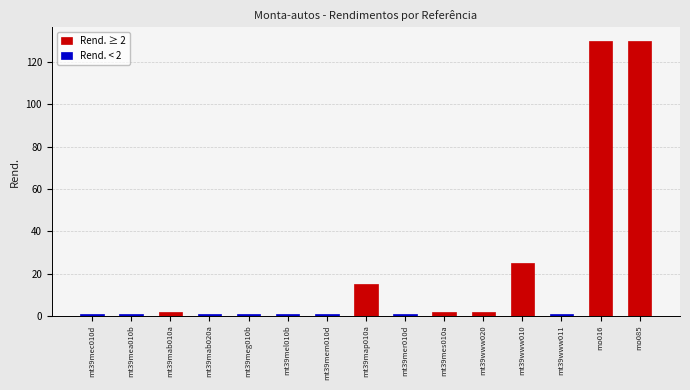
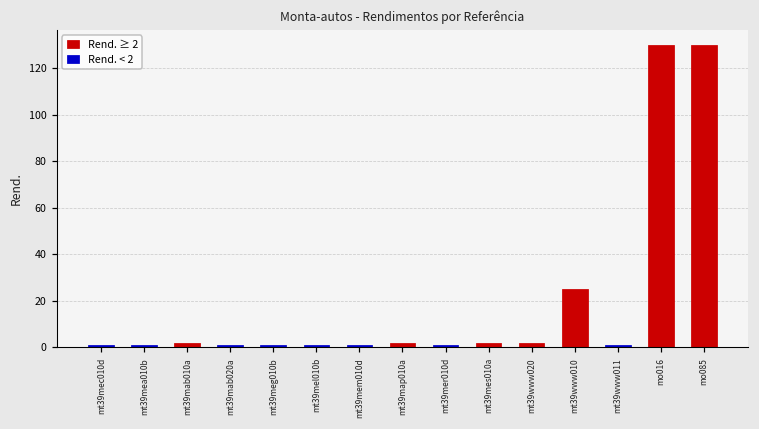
Rend. ≥ 2, mt39map010a: 15 -> 2
